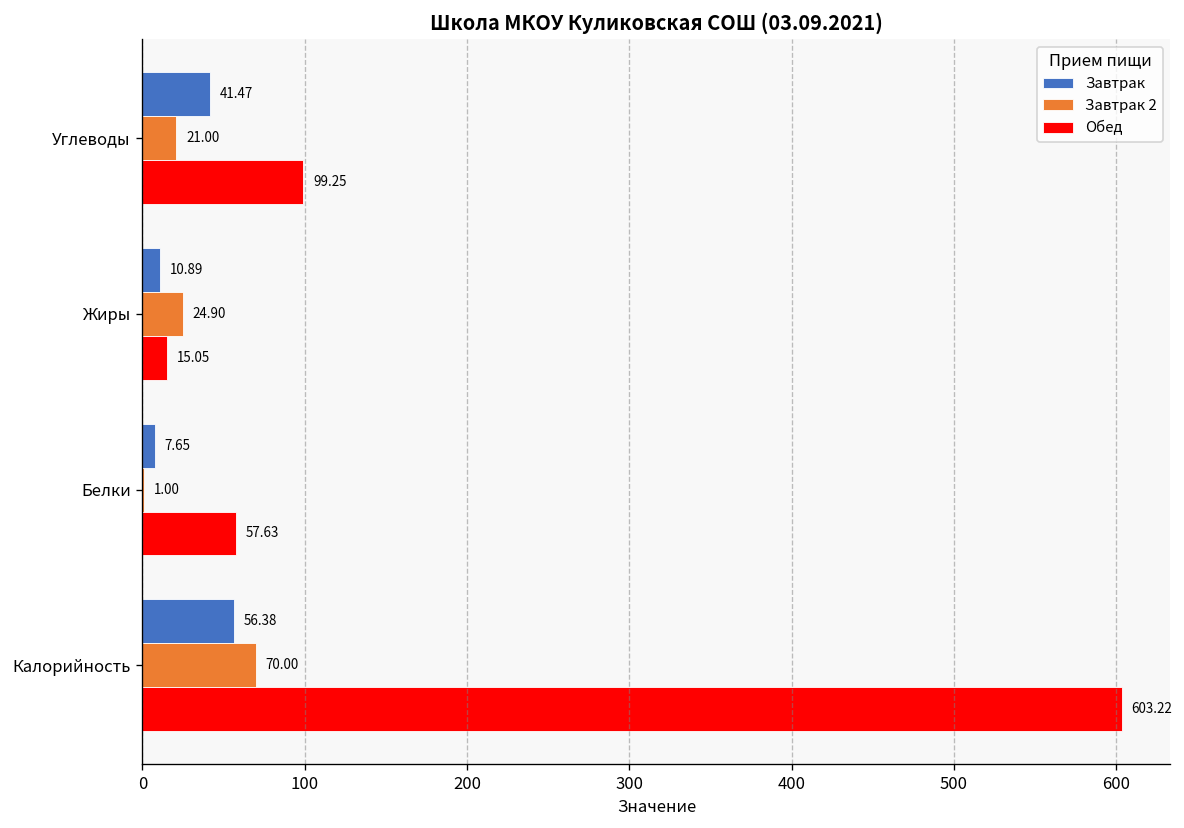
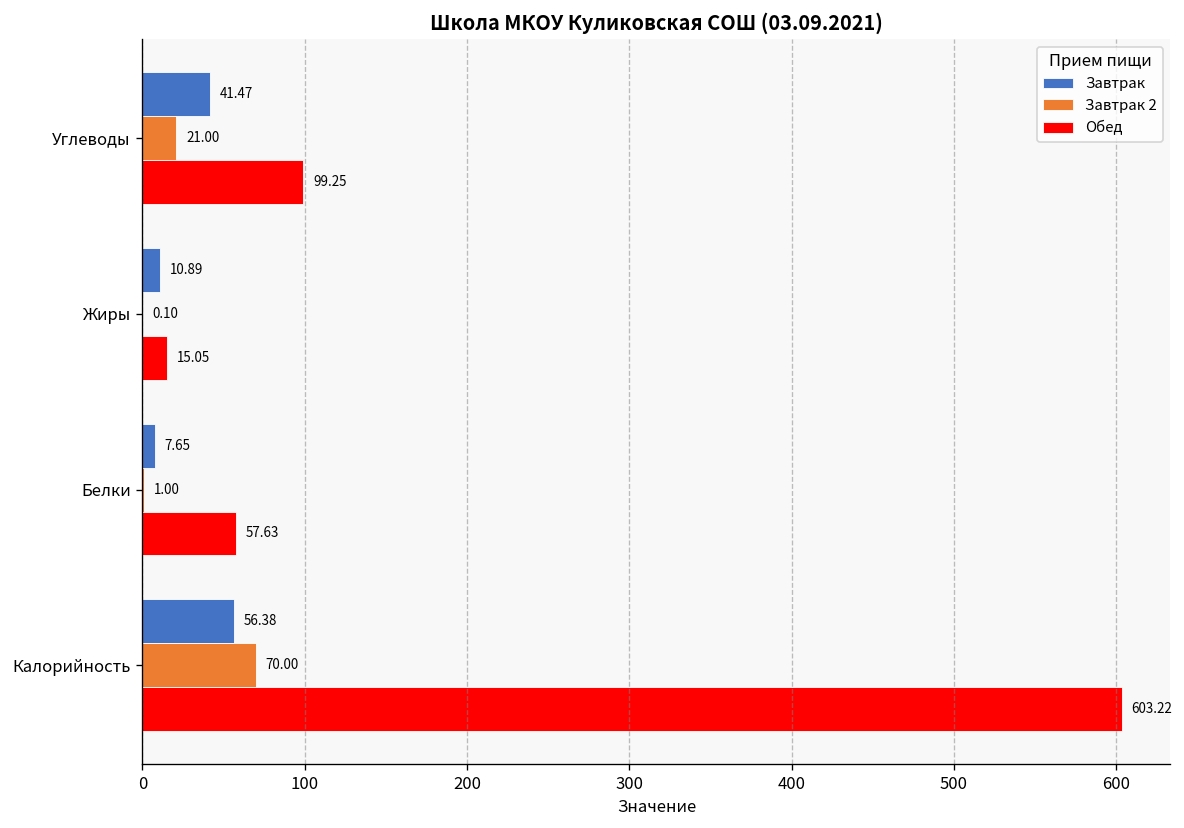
Завтрак 2, Жиры: 24.90 -> 0.10
